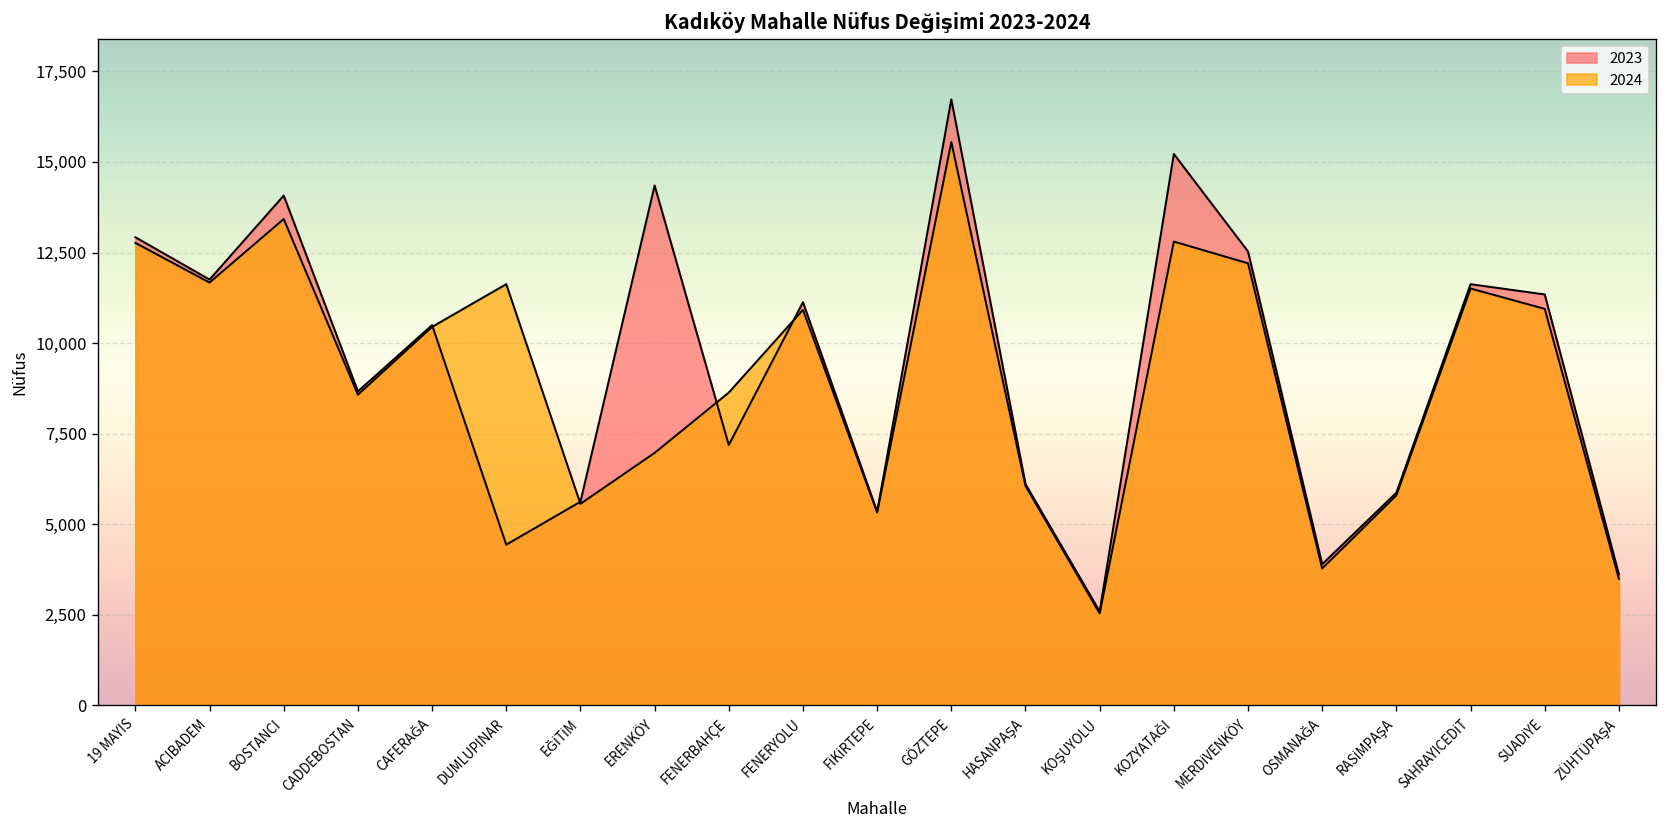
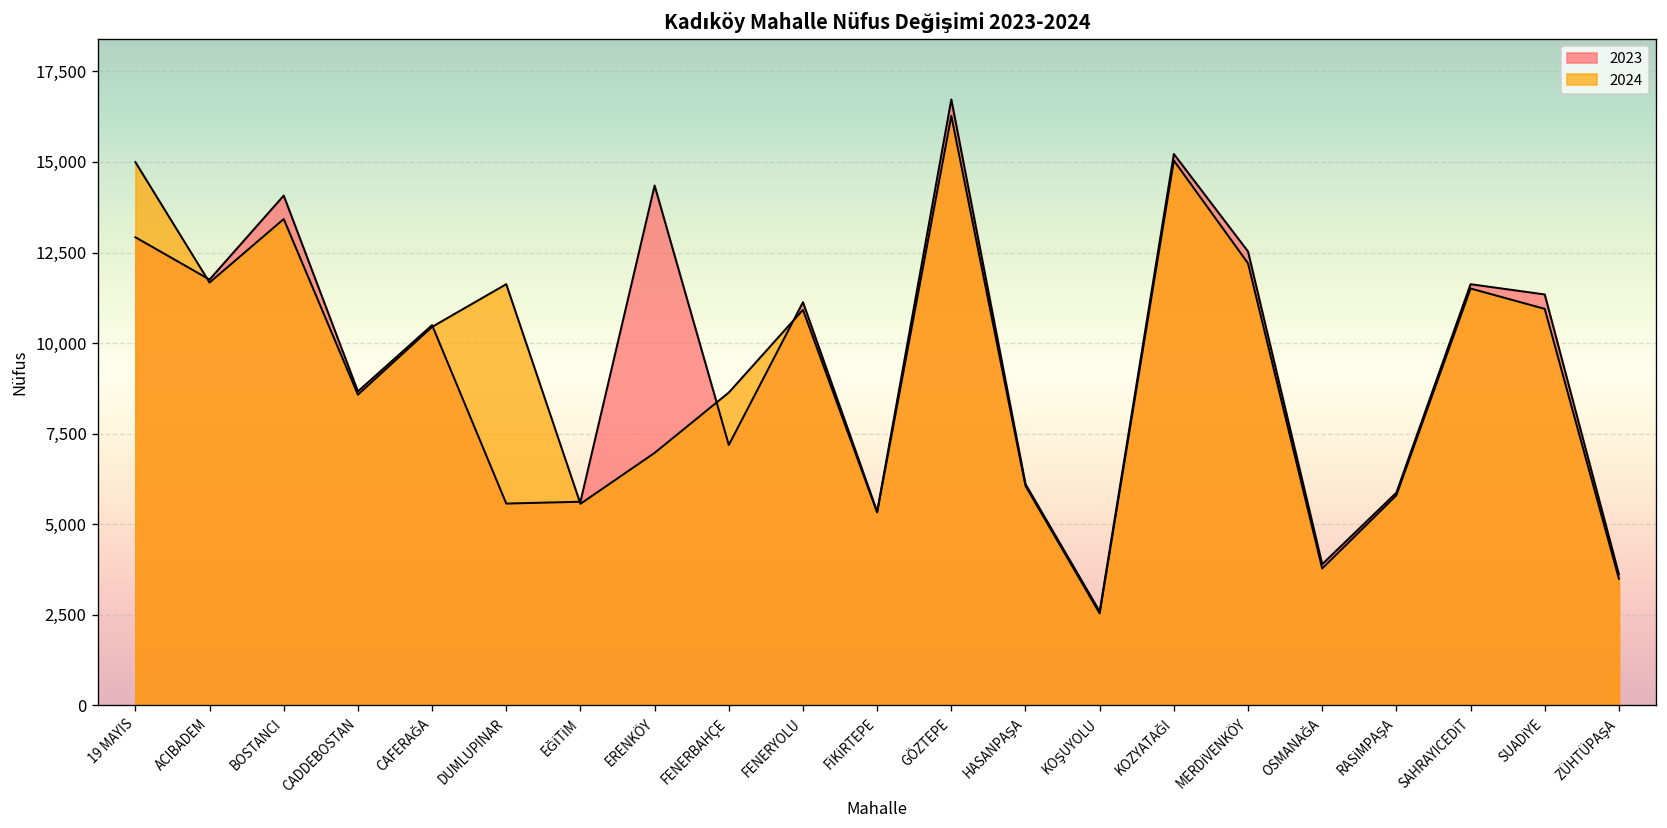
2024, 19 MAYIS: 12,800 -> 15,000
2023, DUMLUPINAR: 4,400 -> 5,600
2024, GÖZTEPE: 15,500 -> 16,300
2024, KOZYATAĞI: 12,800 -> 15,000
